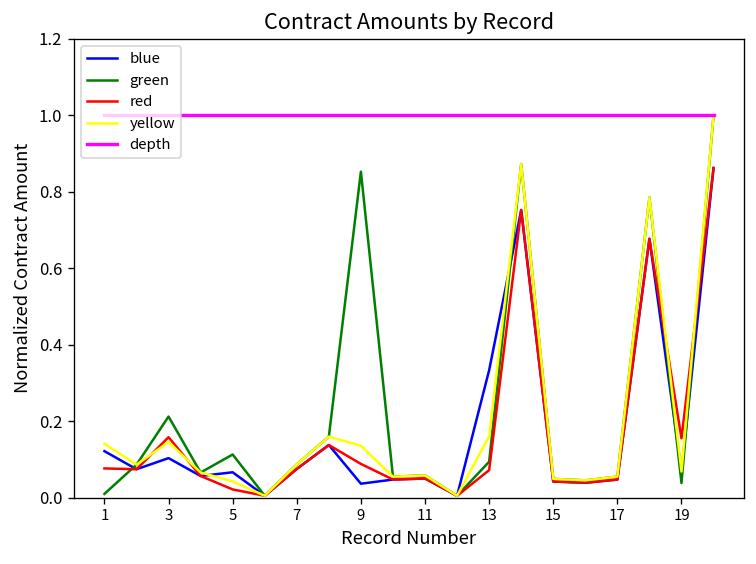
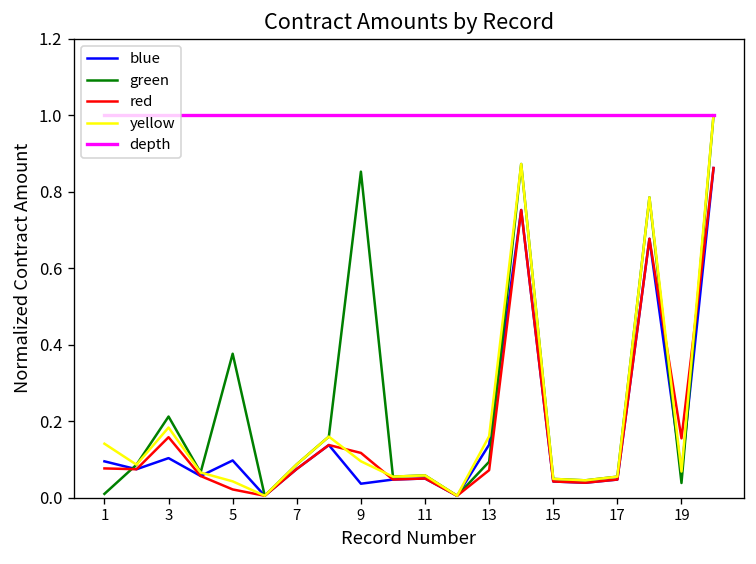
blue, 1: 0.12 -> 0.10
yellow, 3: 0.15 -> 0.18
blue, 5: 0.07 -> 0.10
green, 5: 0.11 -> 0.38
red, 9: 0.09 -> 0.12
yellow, 9: 0.14 -> 0.10
blue, 13: 0.33 -> 0.14
